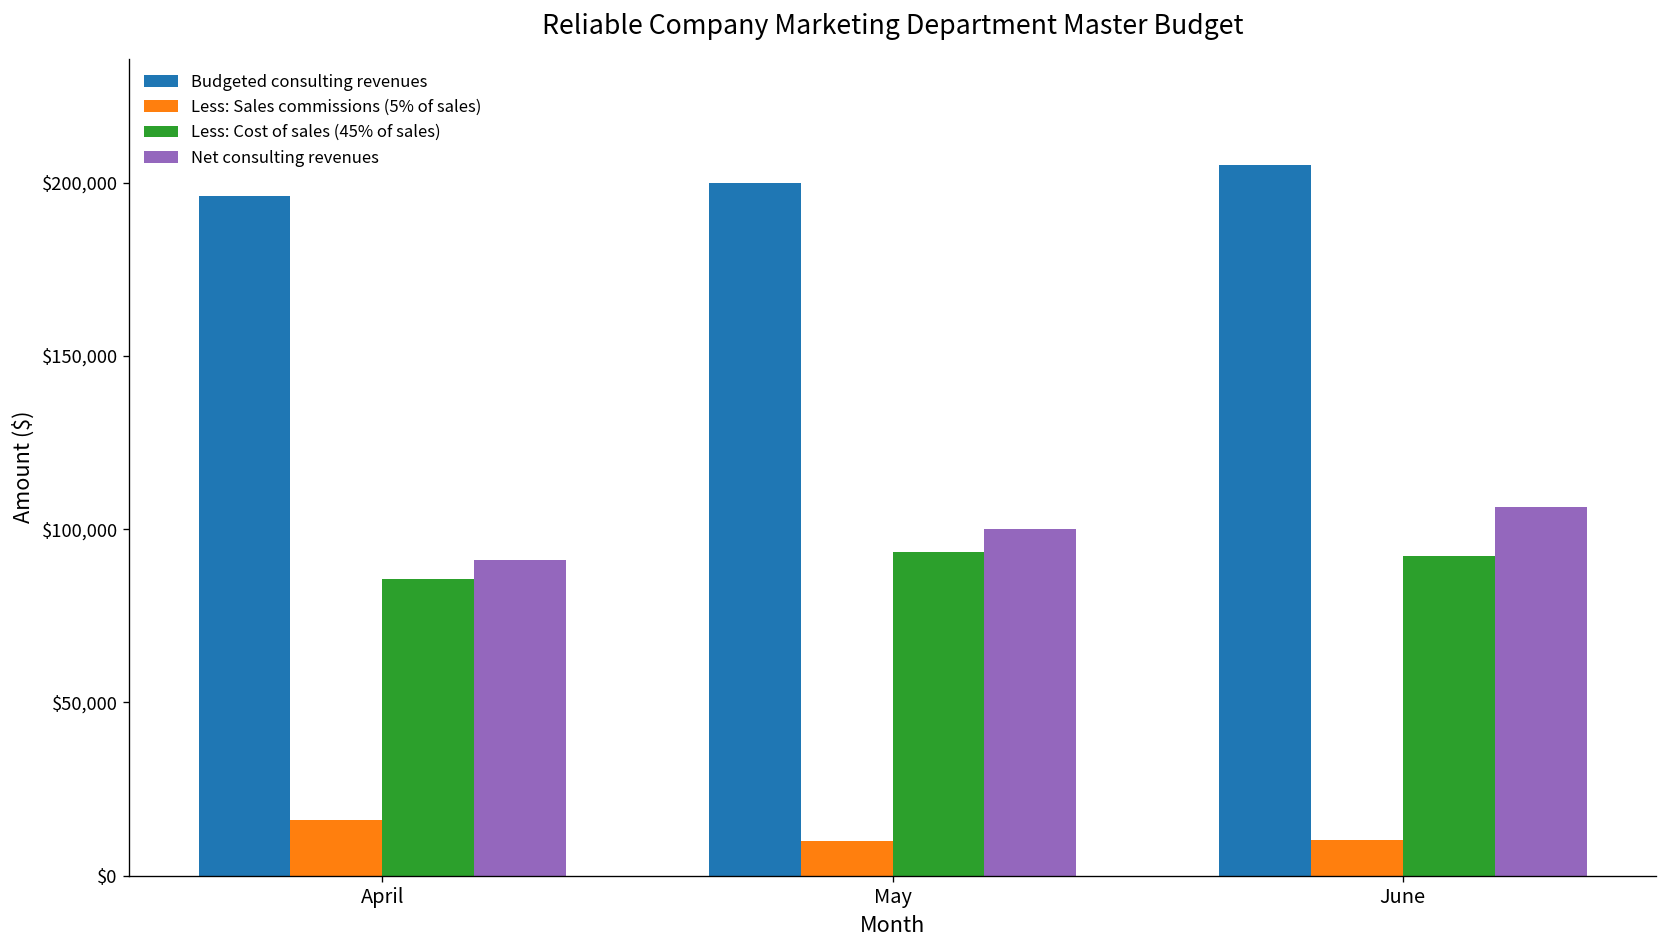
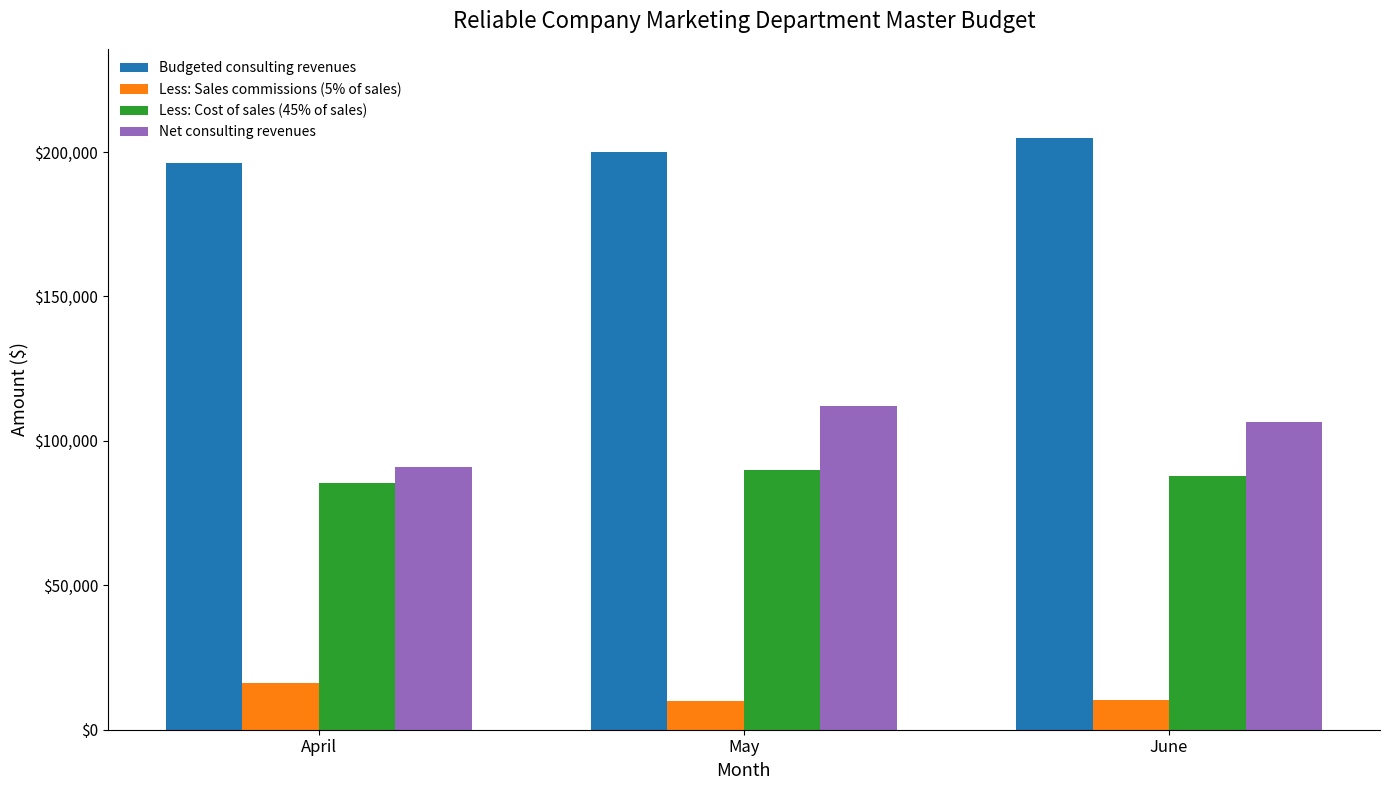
Less: Cost of sales (45% of sales), May: $93,000 -> $90,000
Net consulting revenues, May: $100,000 -> $112,000
Less: Cost of sales (45% of sales), June: $92,000 -> $88,000
